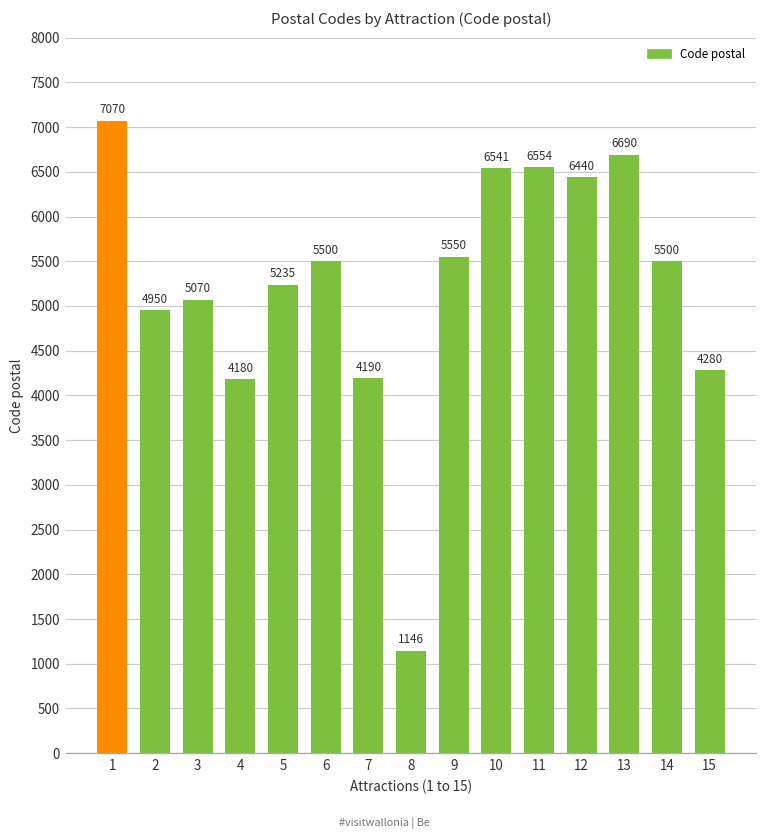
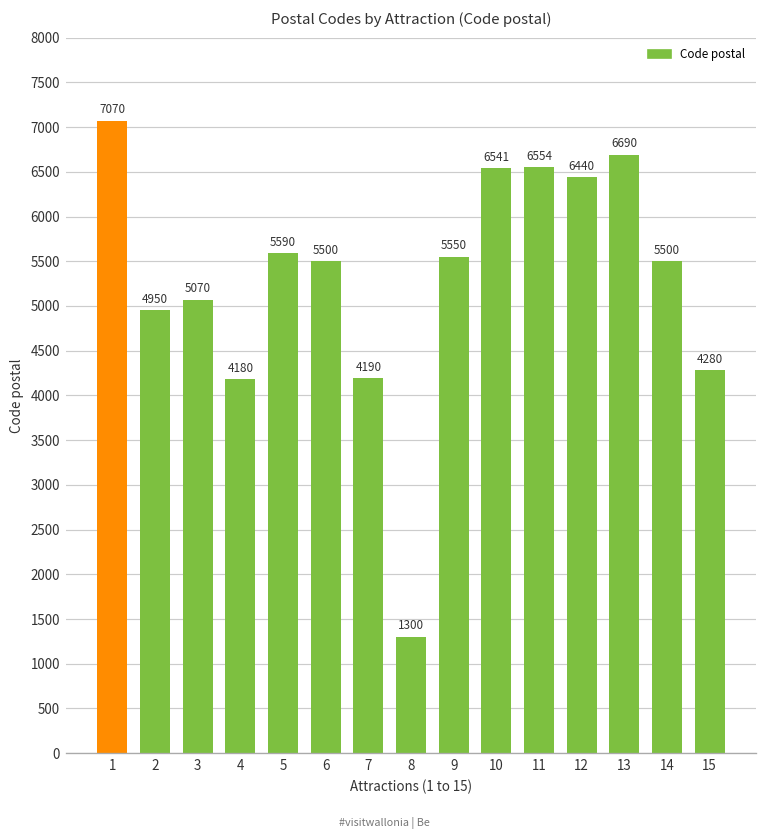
5: 5235 -> 5590
8: 1146 -> 1300
